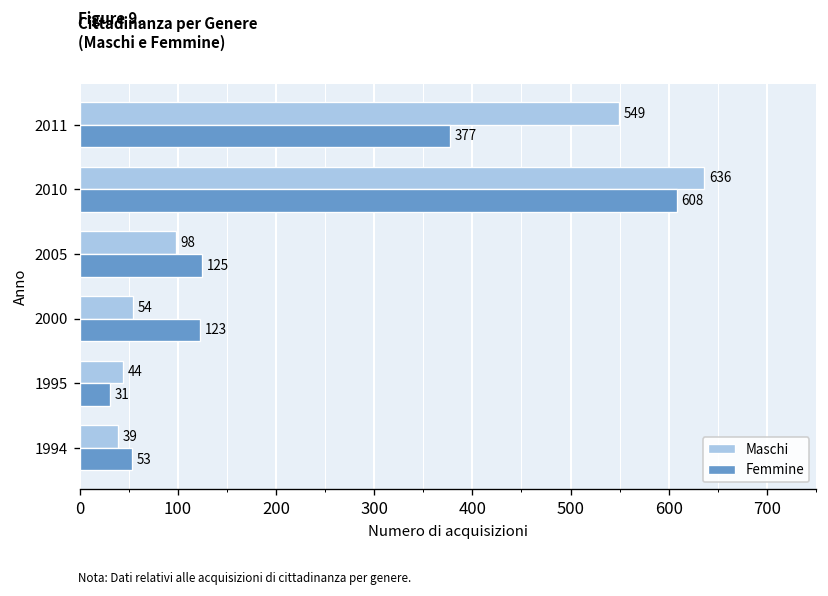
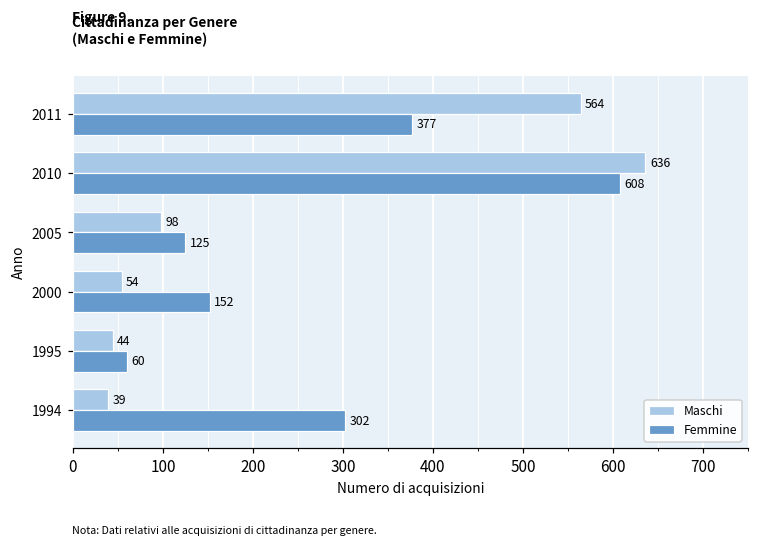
Maschi, 2011: 549 -> 564
Femmine, 2000: 123 -> 152
Femmine, 1995: 31 -> 60
Femmine, 1994: 53 -> 302
